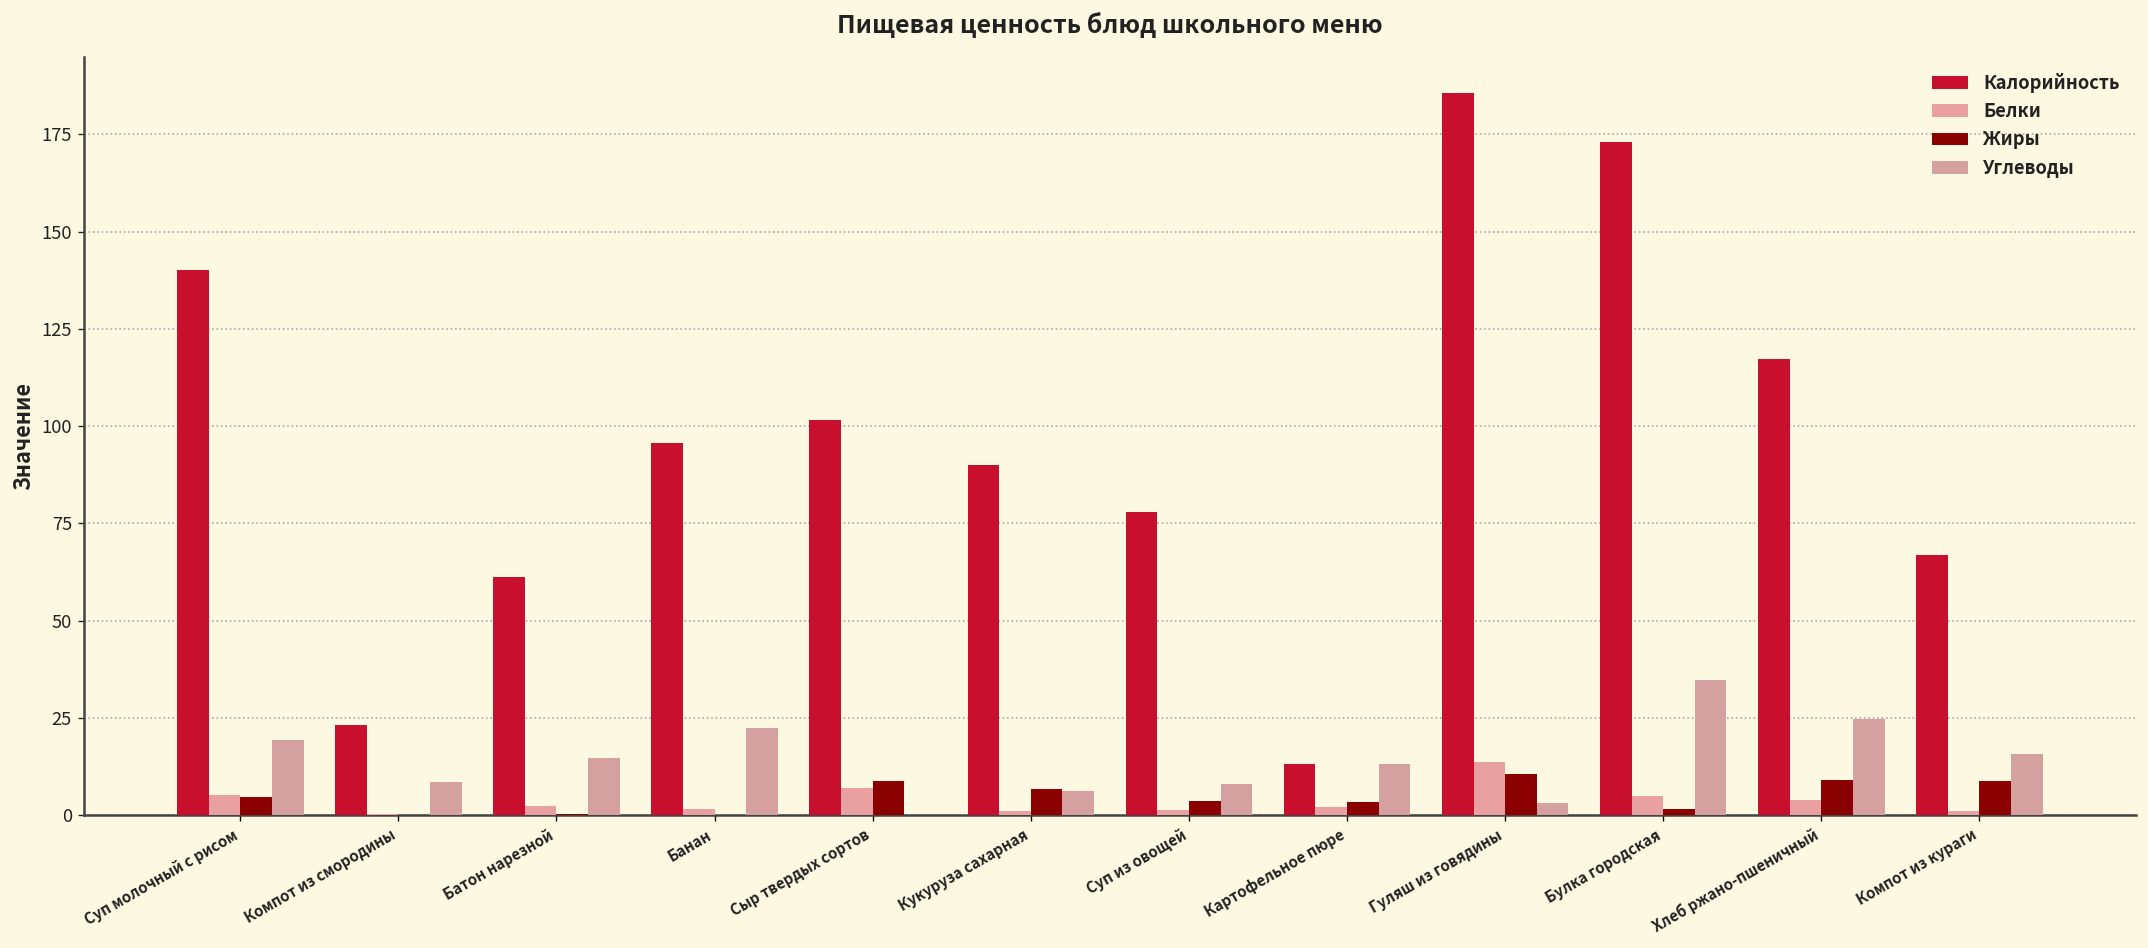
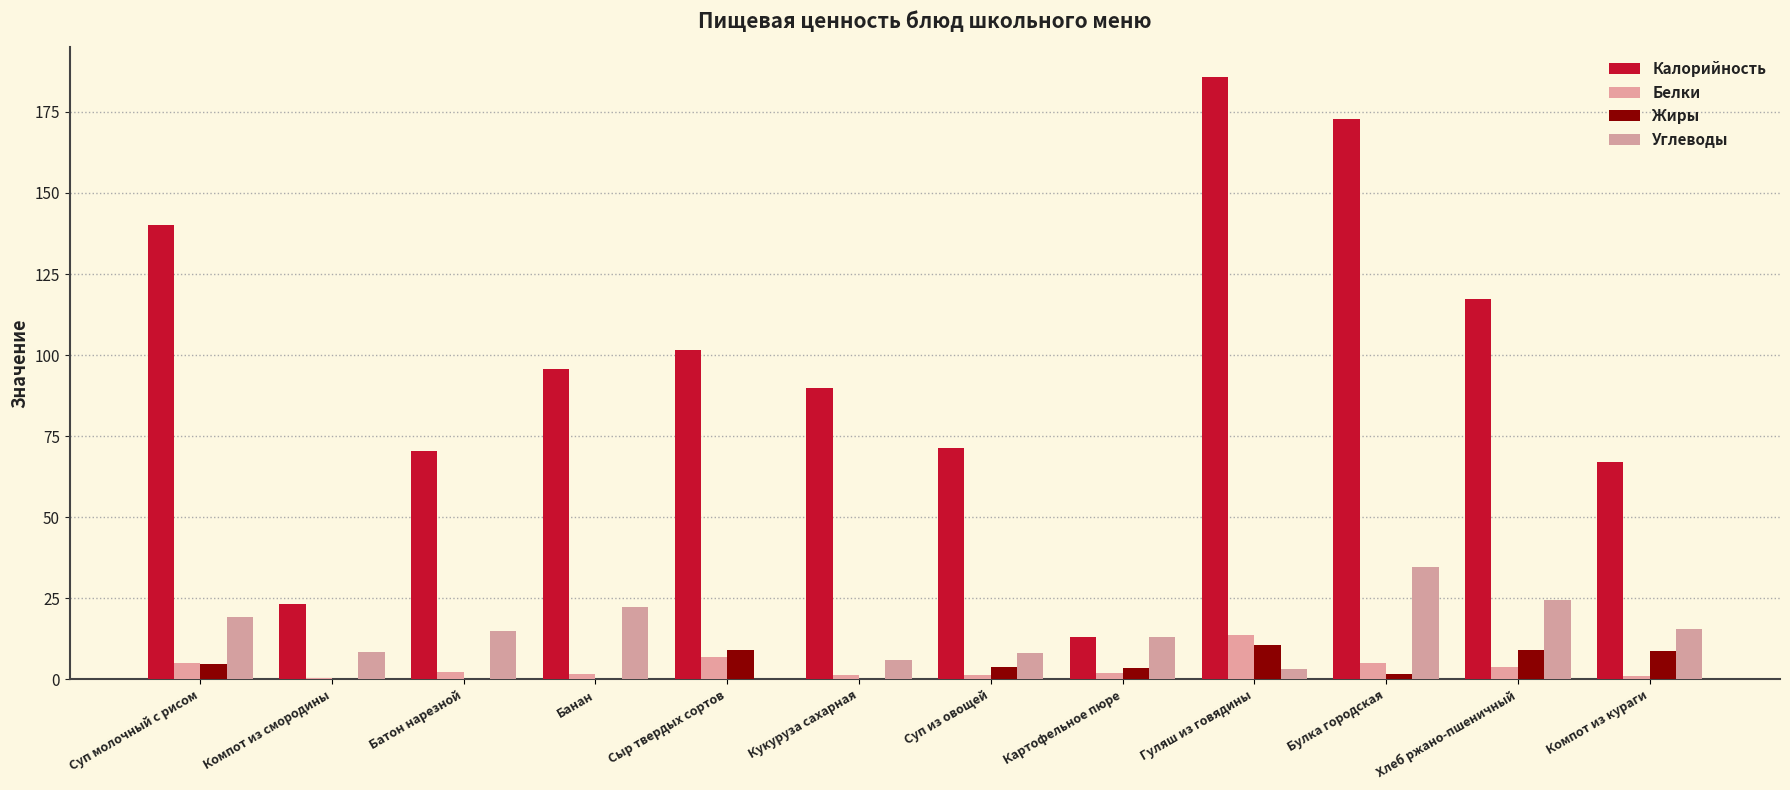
Калорийность, Батон нарезной: 61 -> 70
Жиры, Кукуруза сахарная: 7 -> 0
Калорийность, Суп из овощей: 78 -> 71
